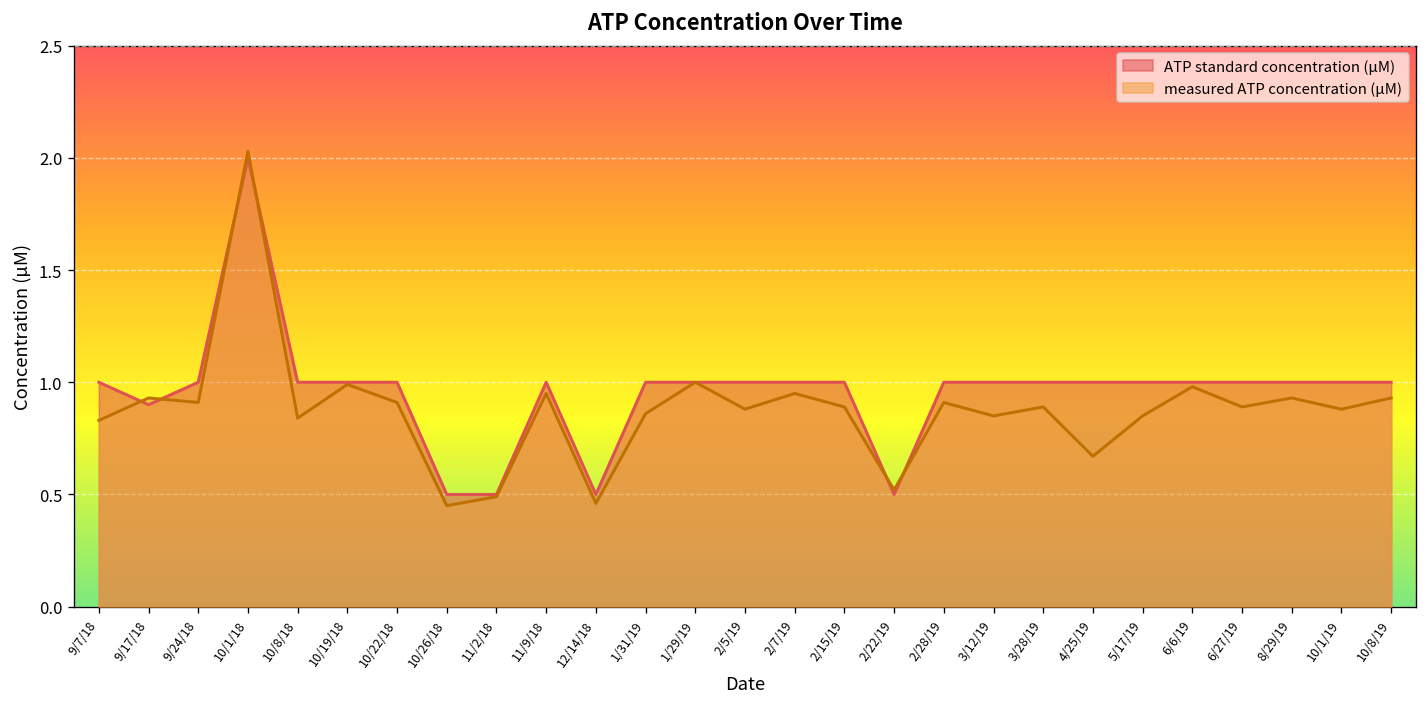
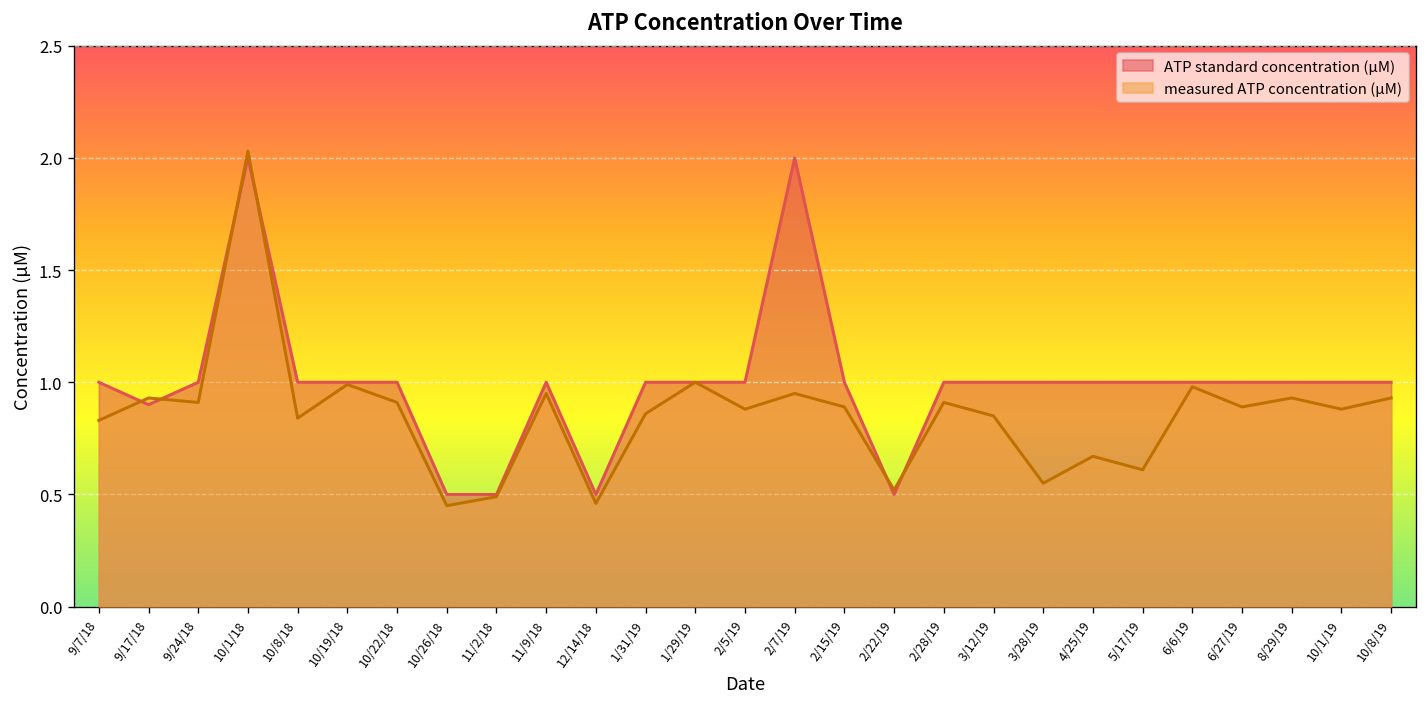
ATP standard concentration (µM), 2/7/19: 1 -> 2
measured ATP concentration (µM), 3/28/19: 0.89 -> 0.55
measured ATP concentration (µM), 5/17/19: 0.85 -> 0.61
